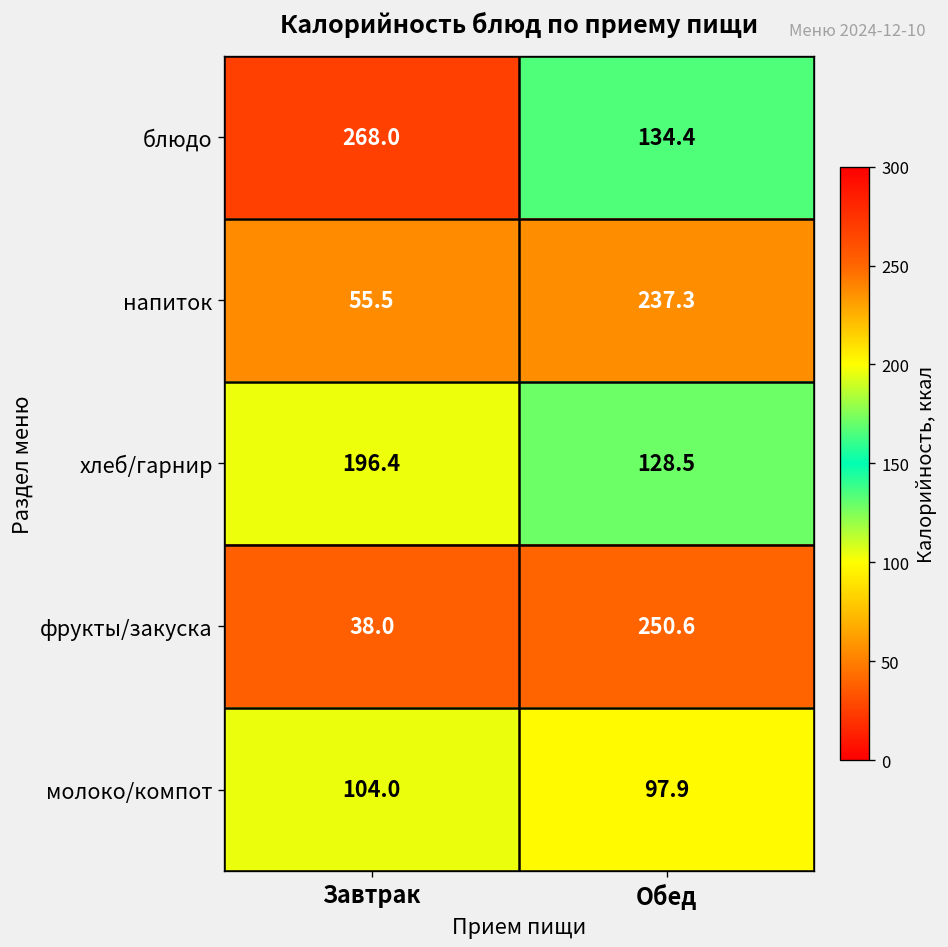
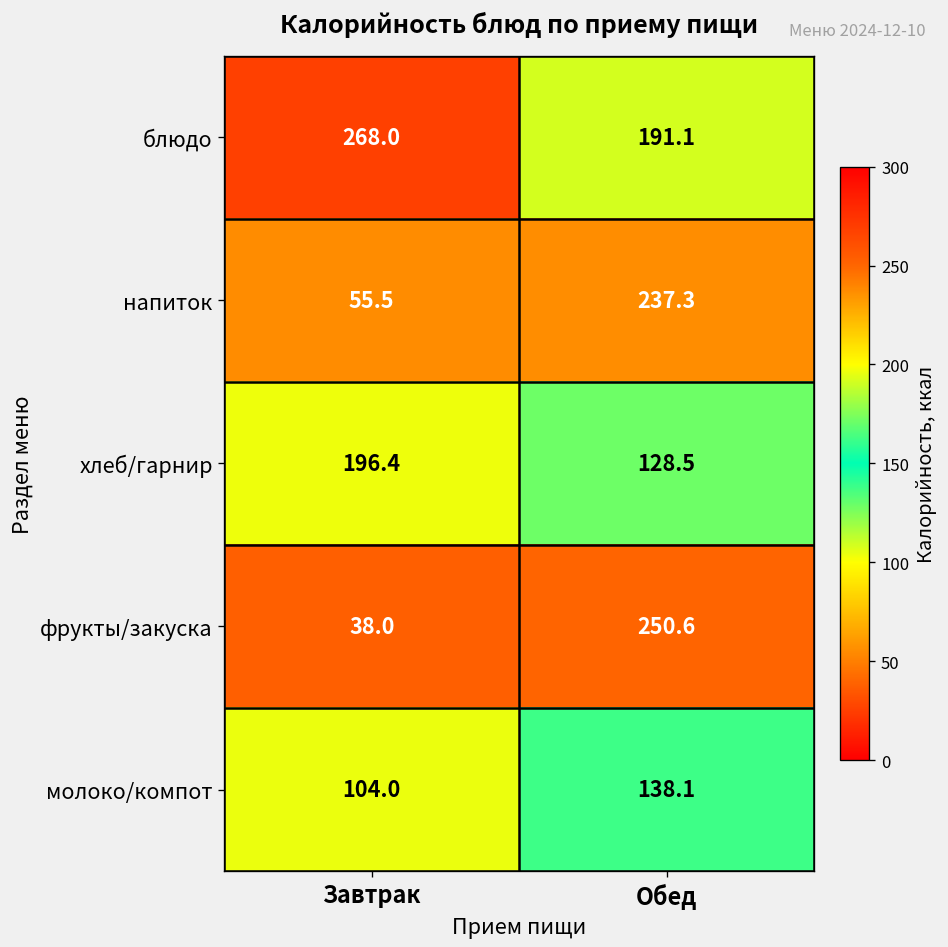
блюдо, Обед: 134.4 -> 191.1
молоко/компот, Обед: 97.9 -> 138.1
